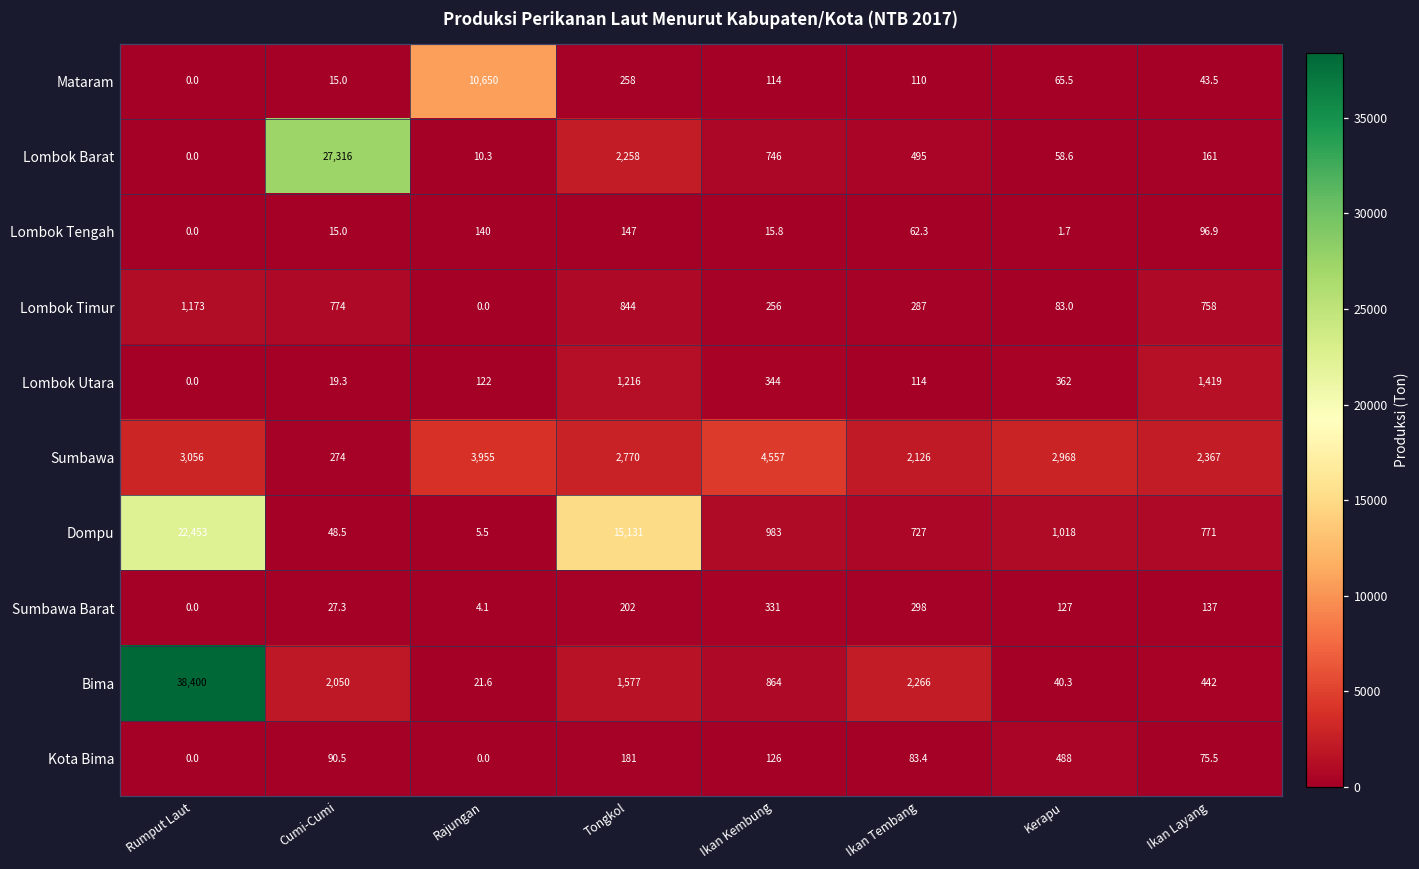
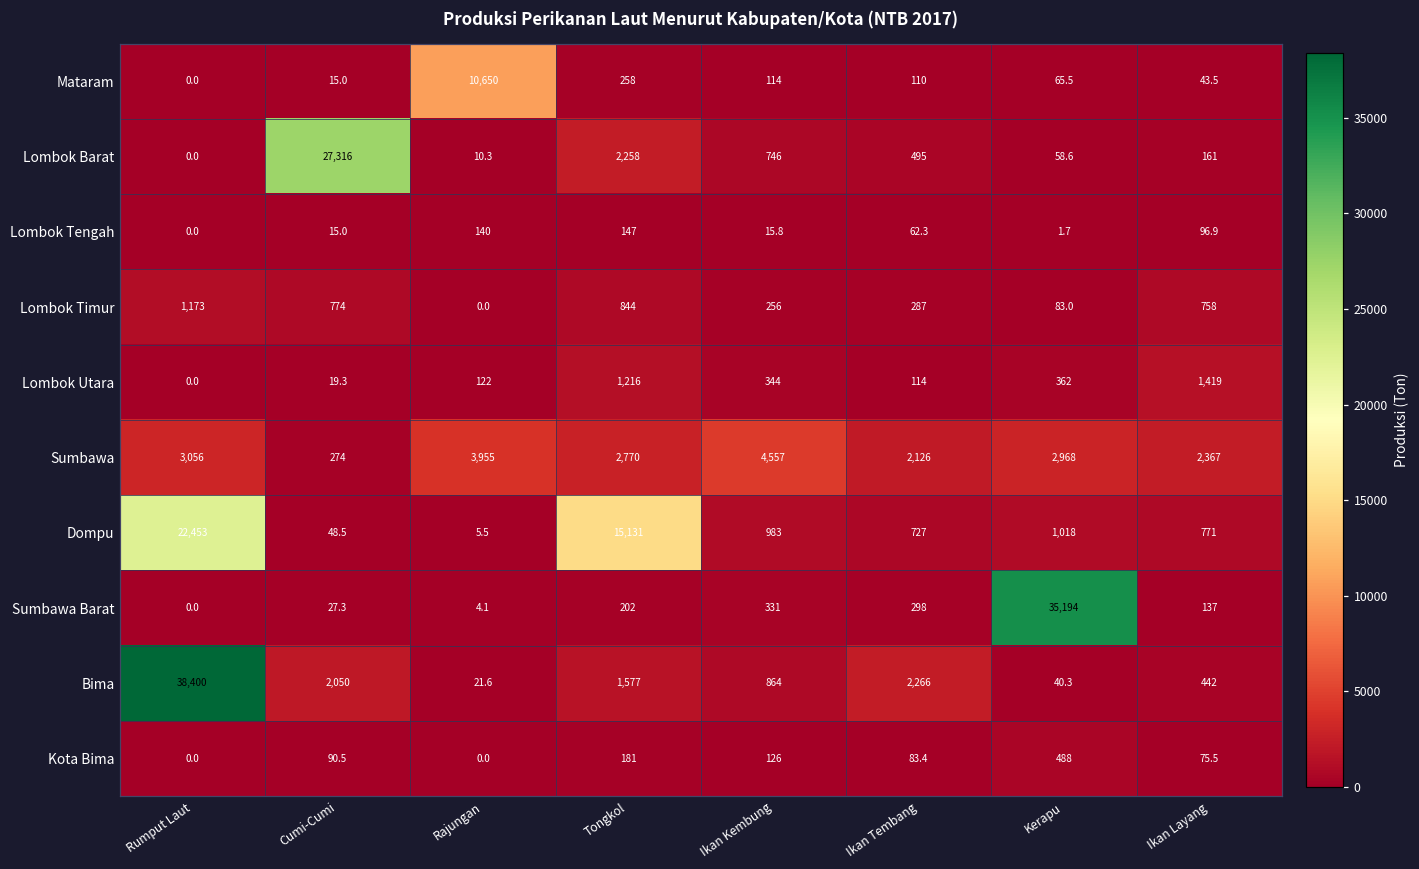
Sumbawa Barat, Kerapu: 127 -> 35,194
